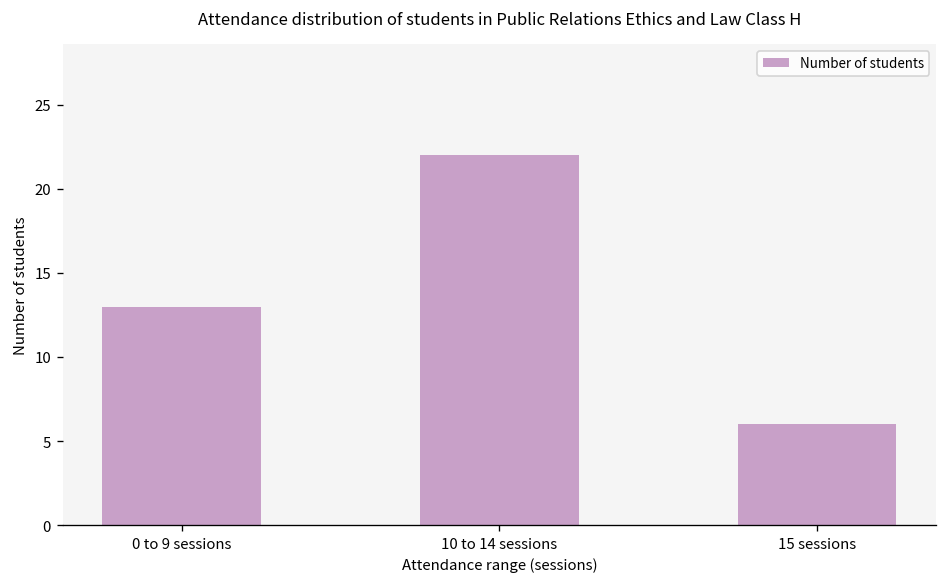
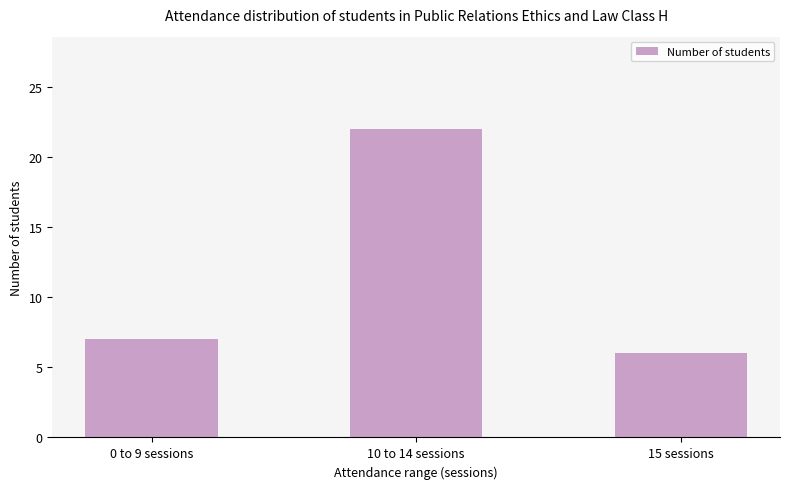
0 to 9 sessions: 13 -> 7
